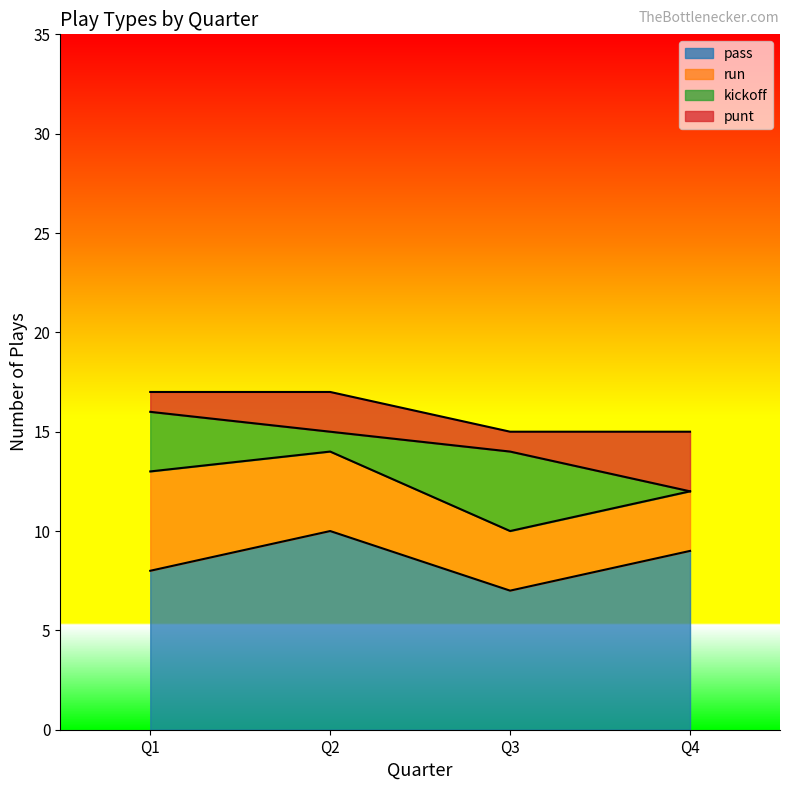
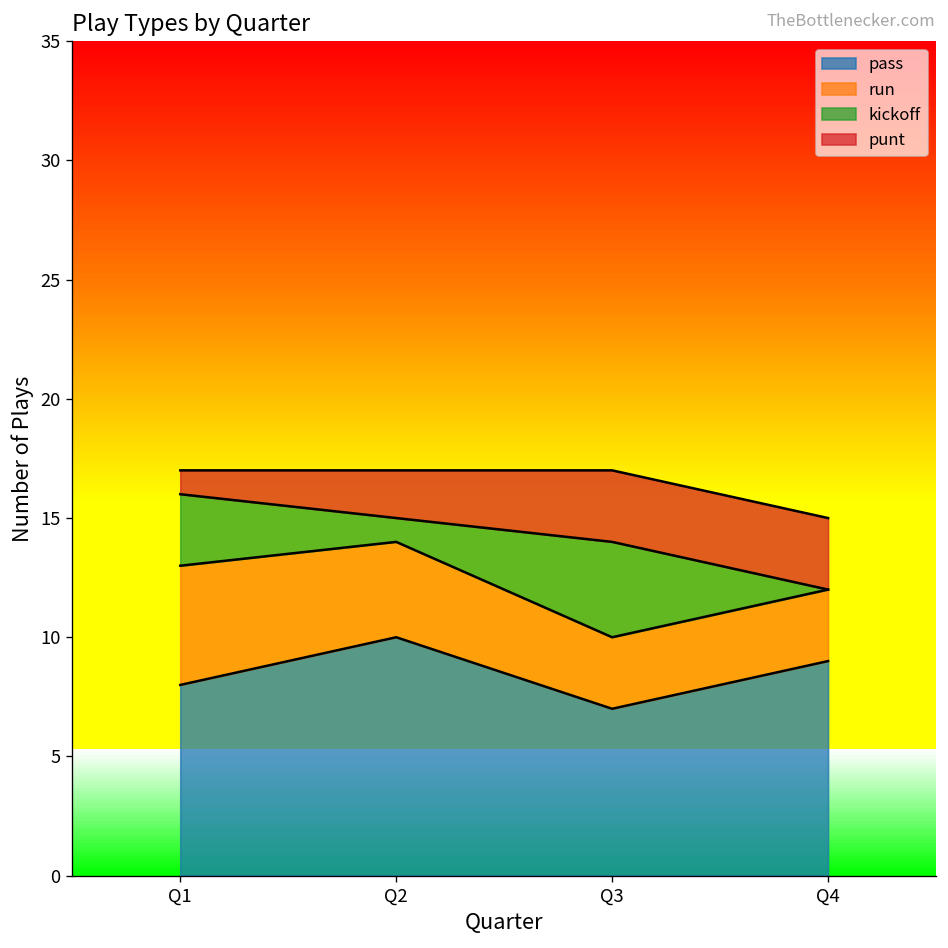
punt, Q3: 1 -> 3
